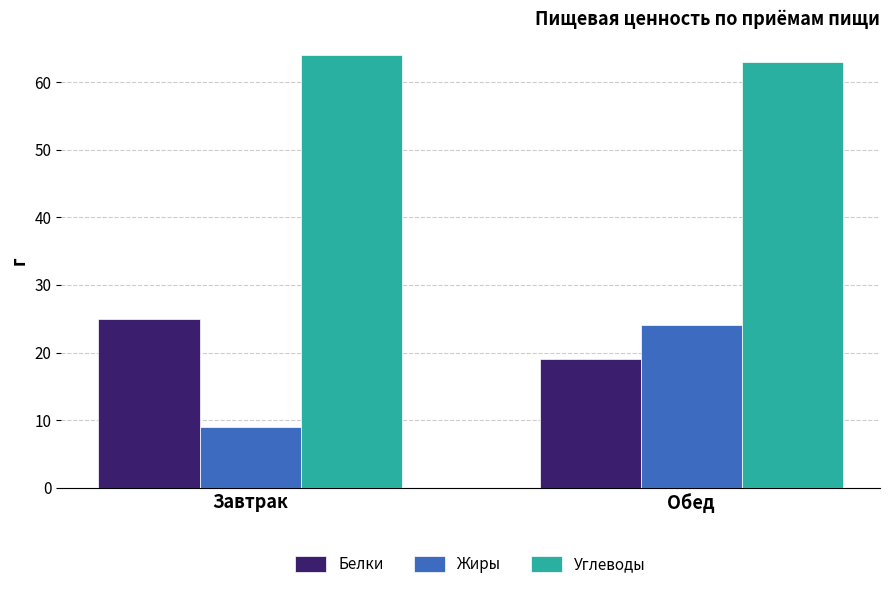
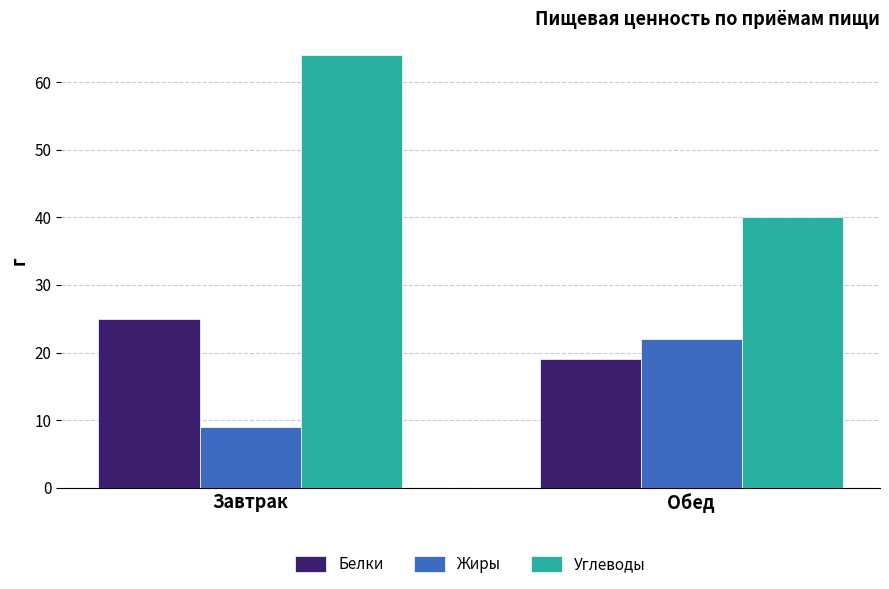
Жиры, Обед: 24 -> 22
Углеводы, Обед: 63 -> 40
